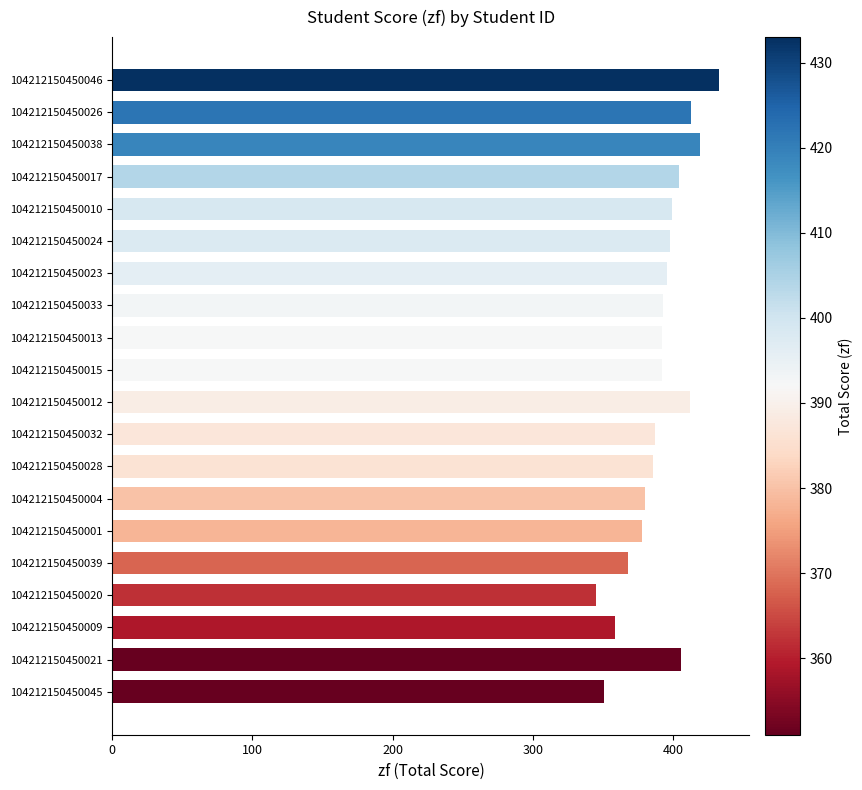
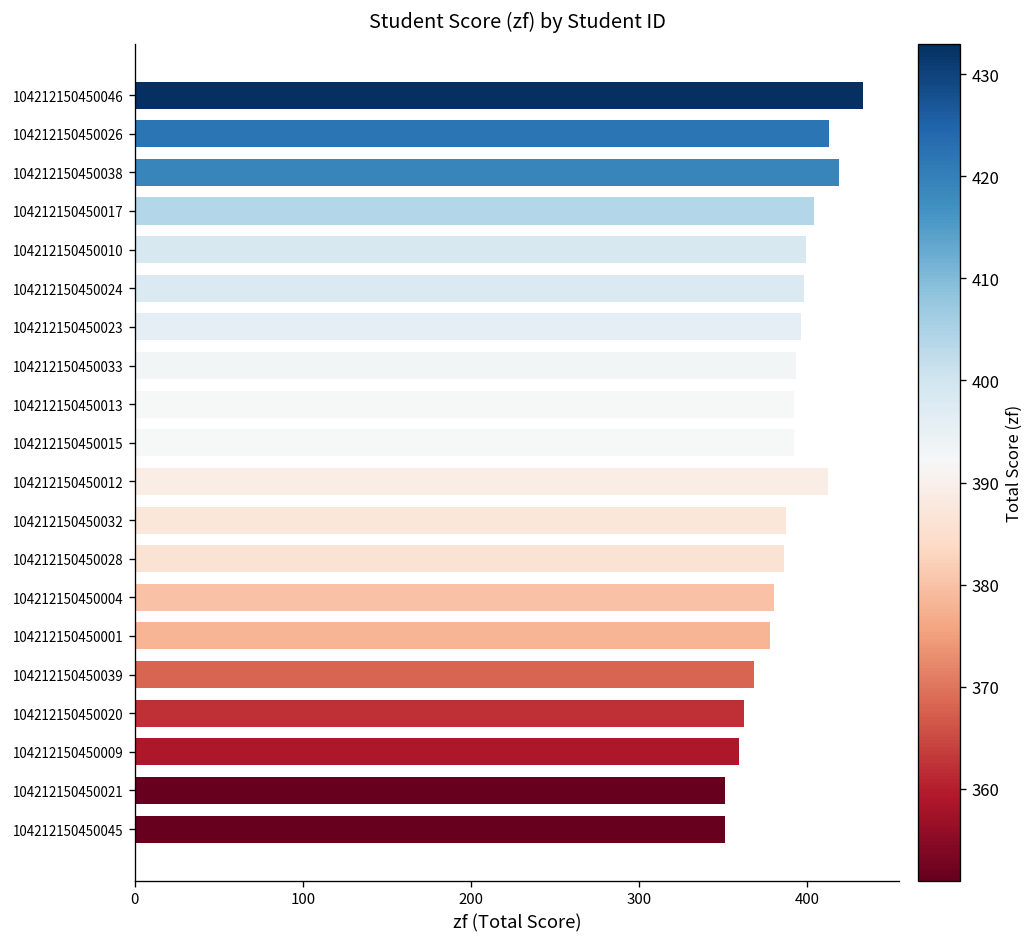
104212150450020: 345 -> 362
104212150450021: 406 -> 351
